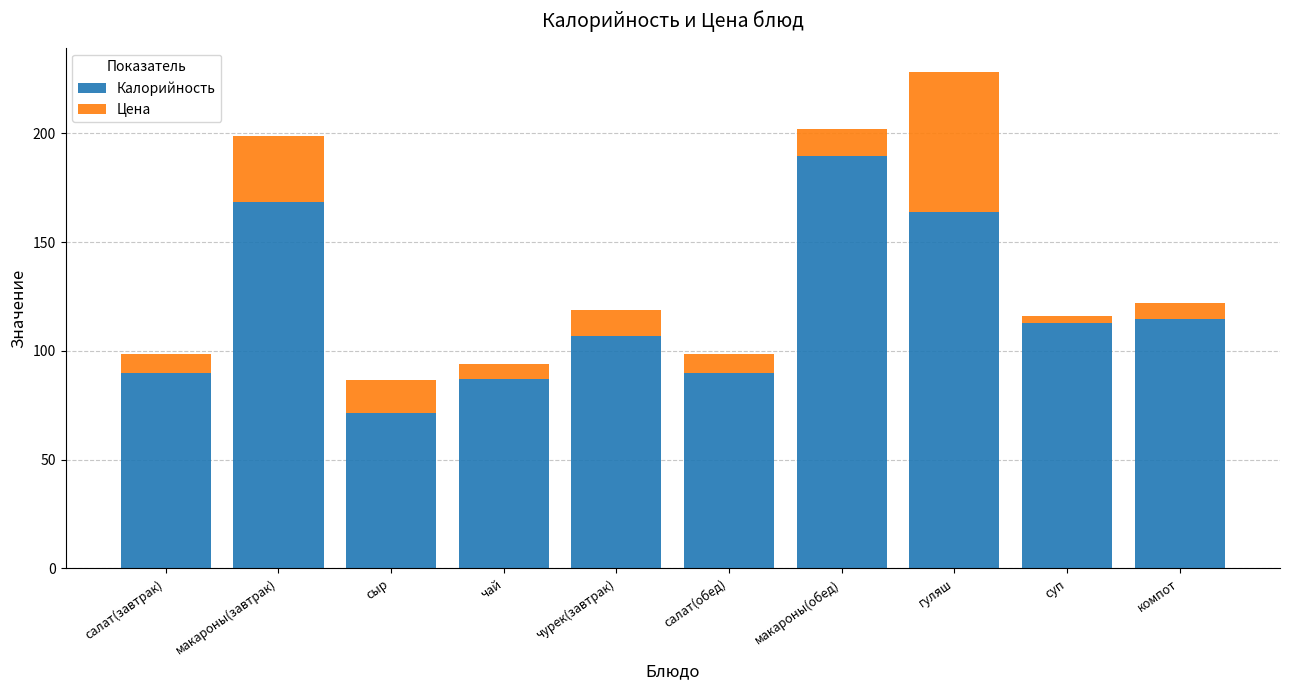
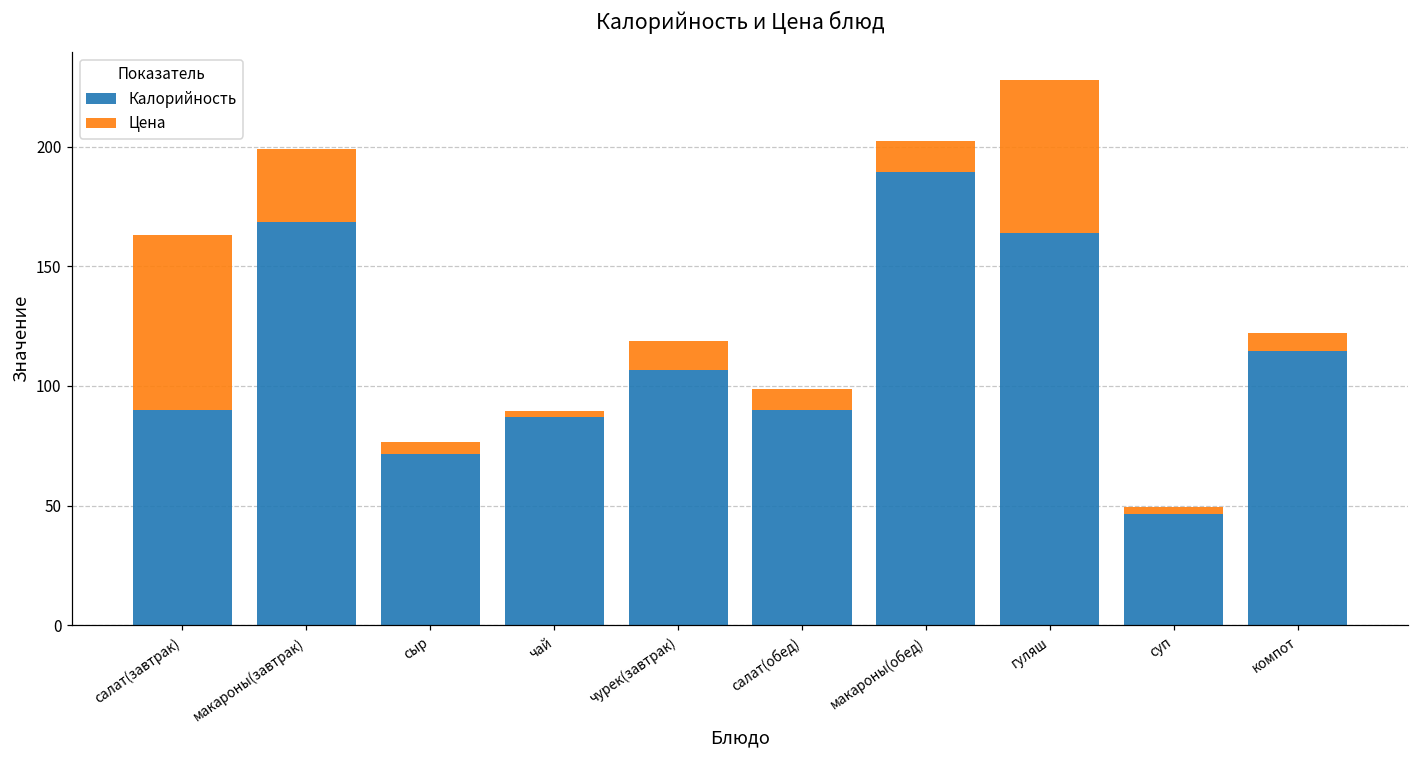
Цена, салат(завтрак): 9 -> 73
Цена, сыр: 15 -> 5
Цена, чай: 7 -> 3
Калорийность, суп: 113 -> 47
